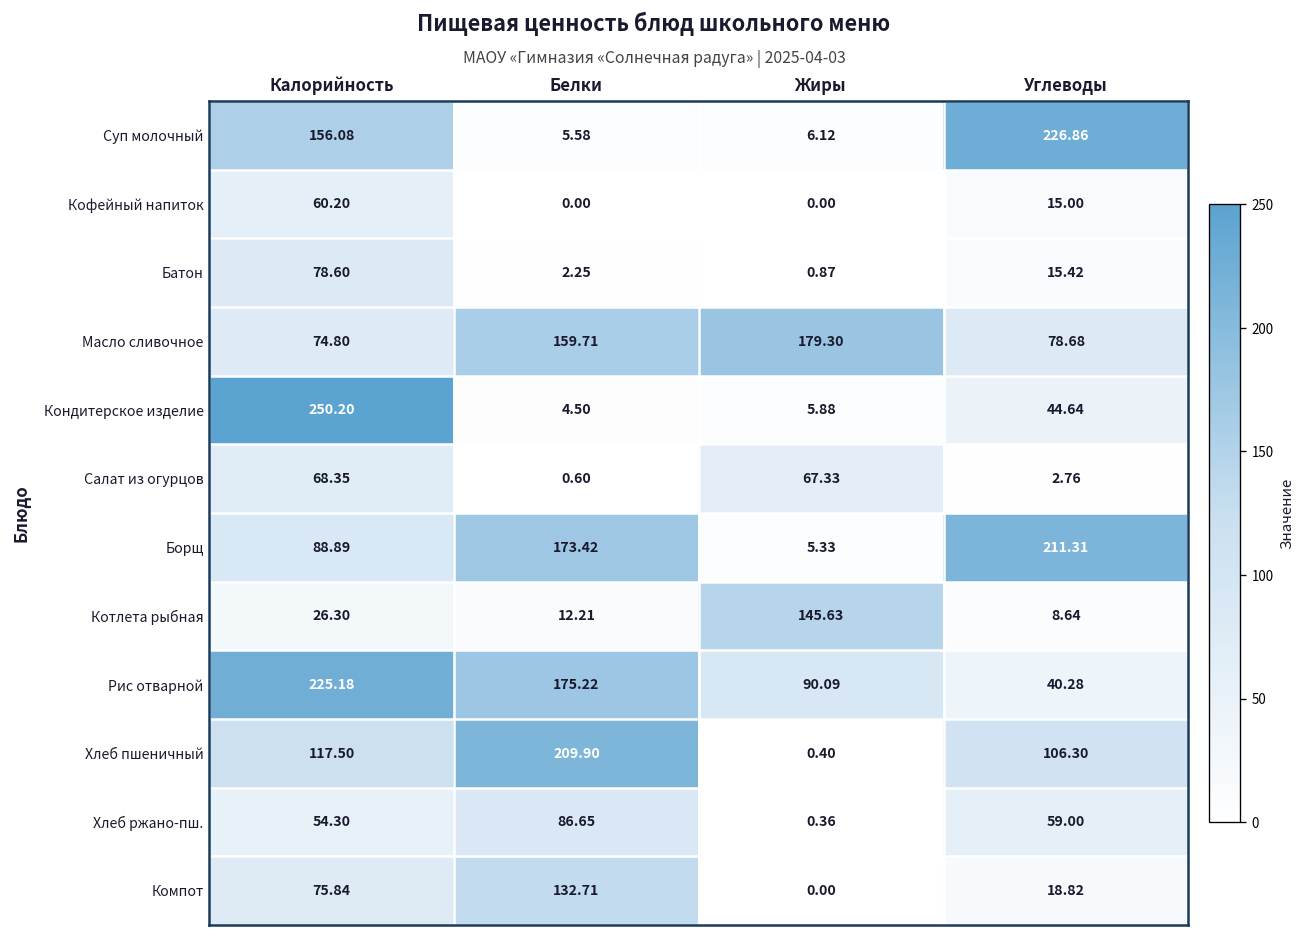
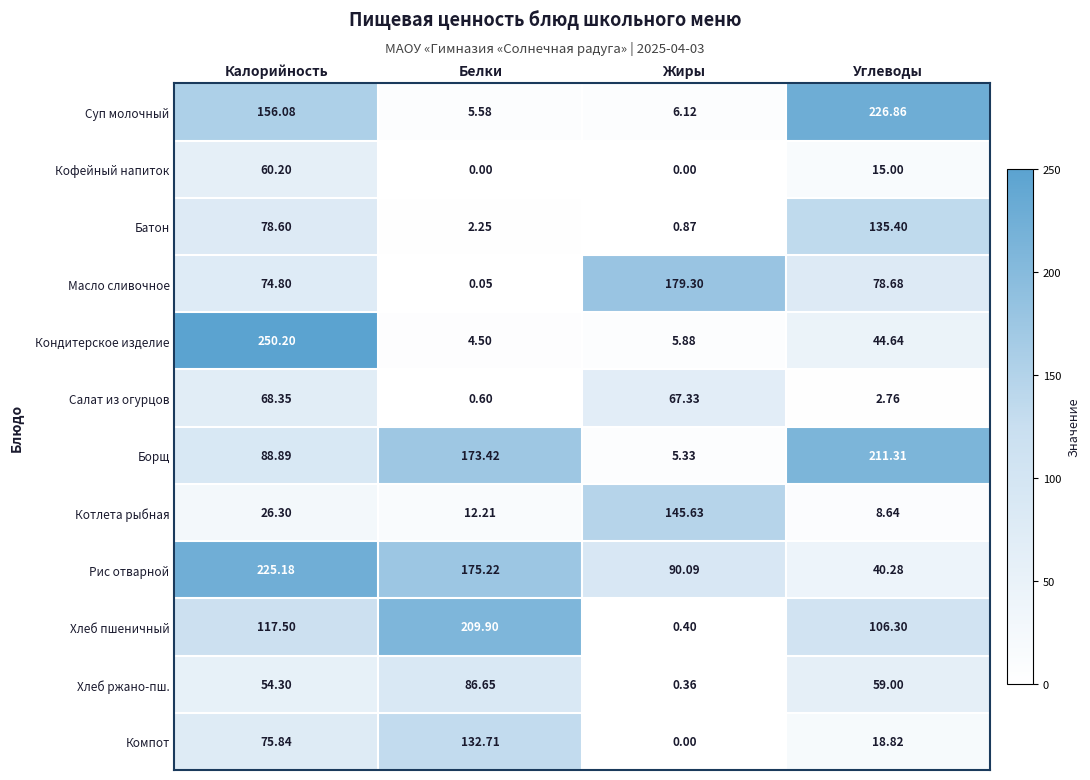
Батон, Углеводы: 15.42 -> 135.40
Масло сливочное, Белки: 159.71 -> 0.05
